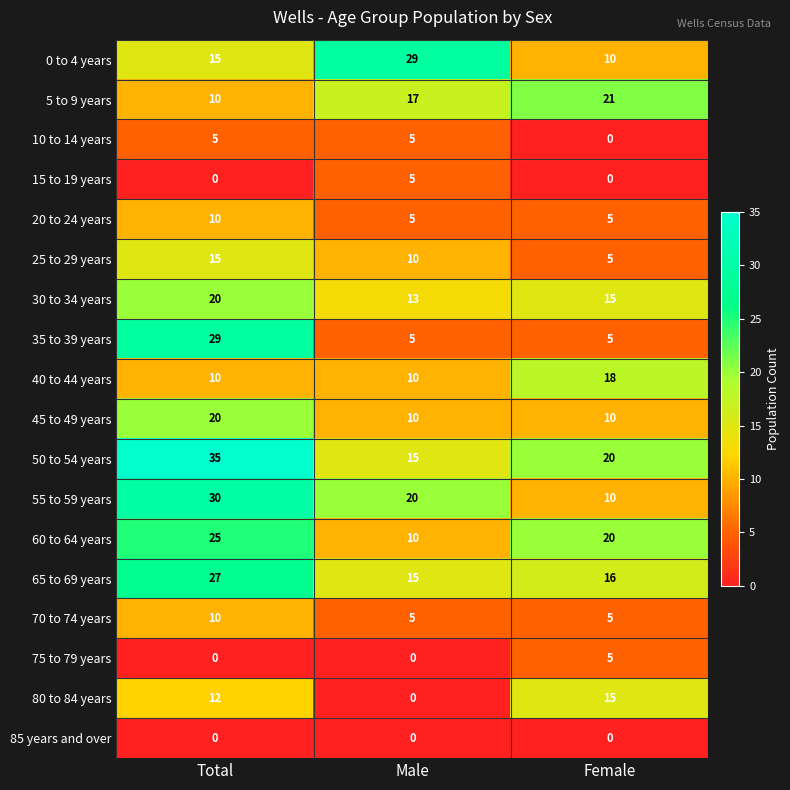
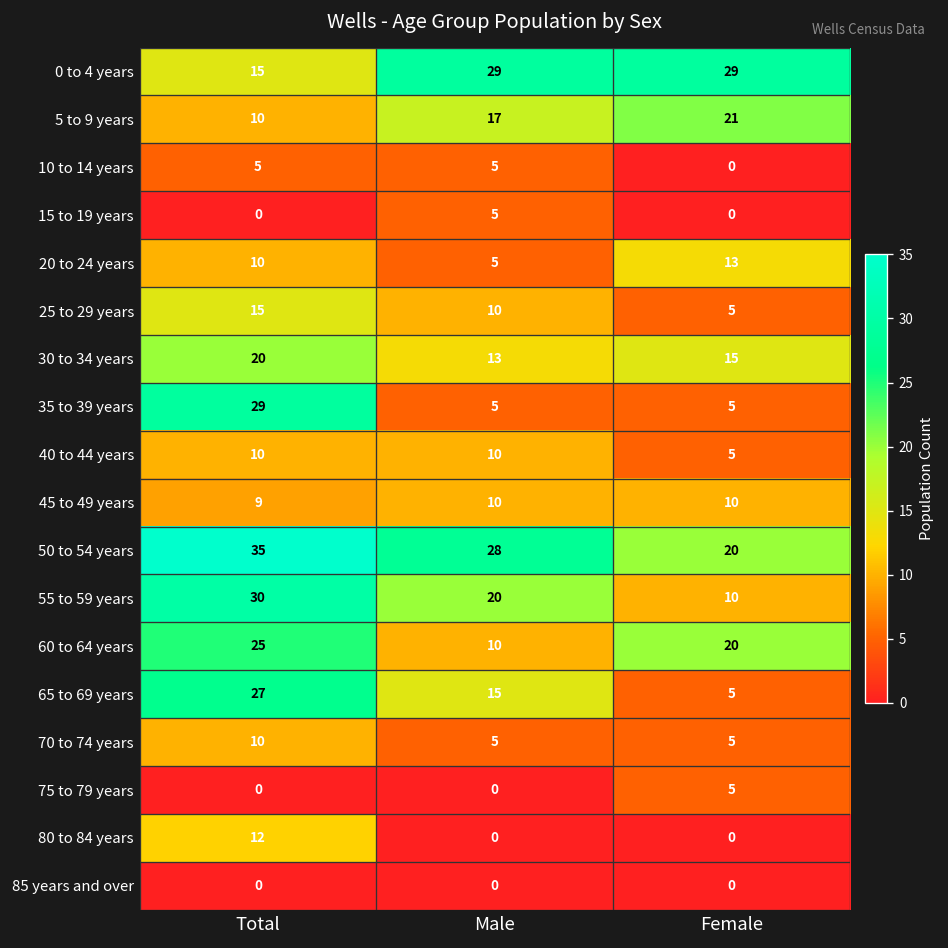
0 to 4 years, Female: 10 -> 29
20 to 24 years, Female: 5 -> 13
40 to 44 years, Female: 18 -> 5
45 to 49 years, Total: 20 -> 9
50 to 54 years, Male: 15 -> 28
65 to 69 years, Female: 16 -> 5
80 to 84 years, Female: 15 -> 0
